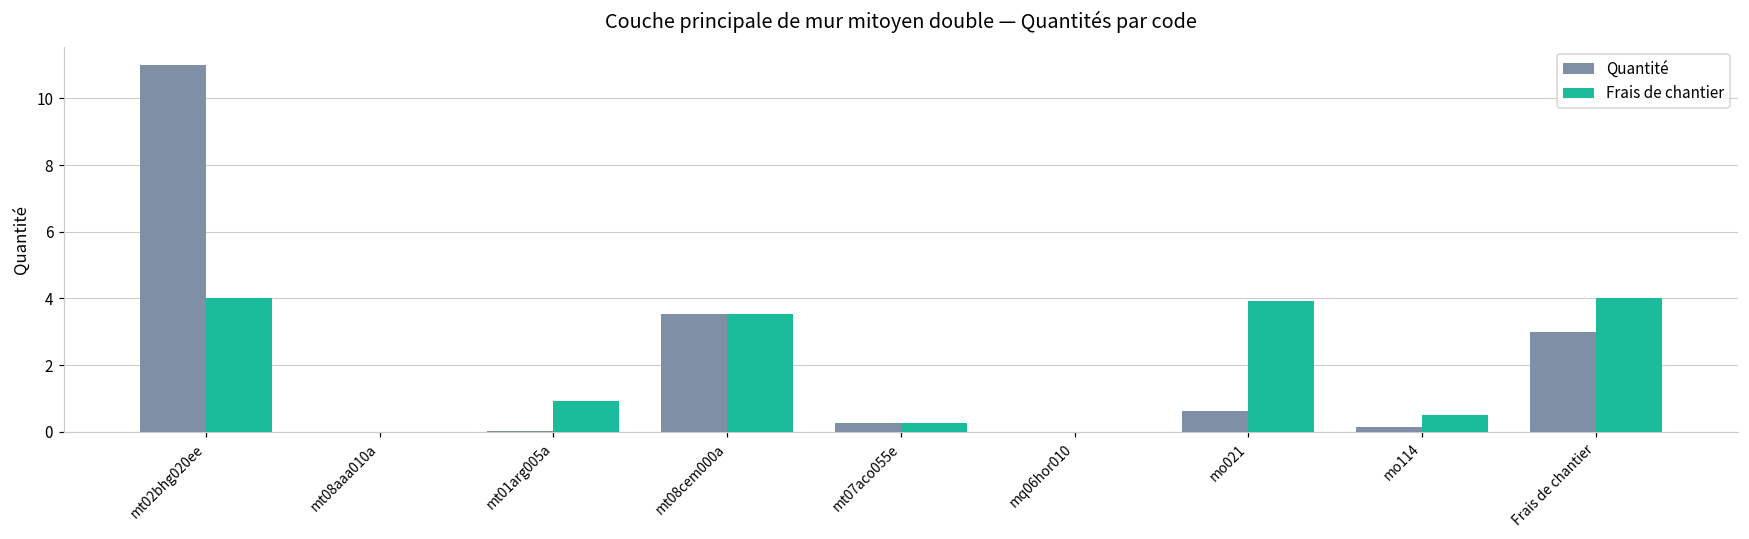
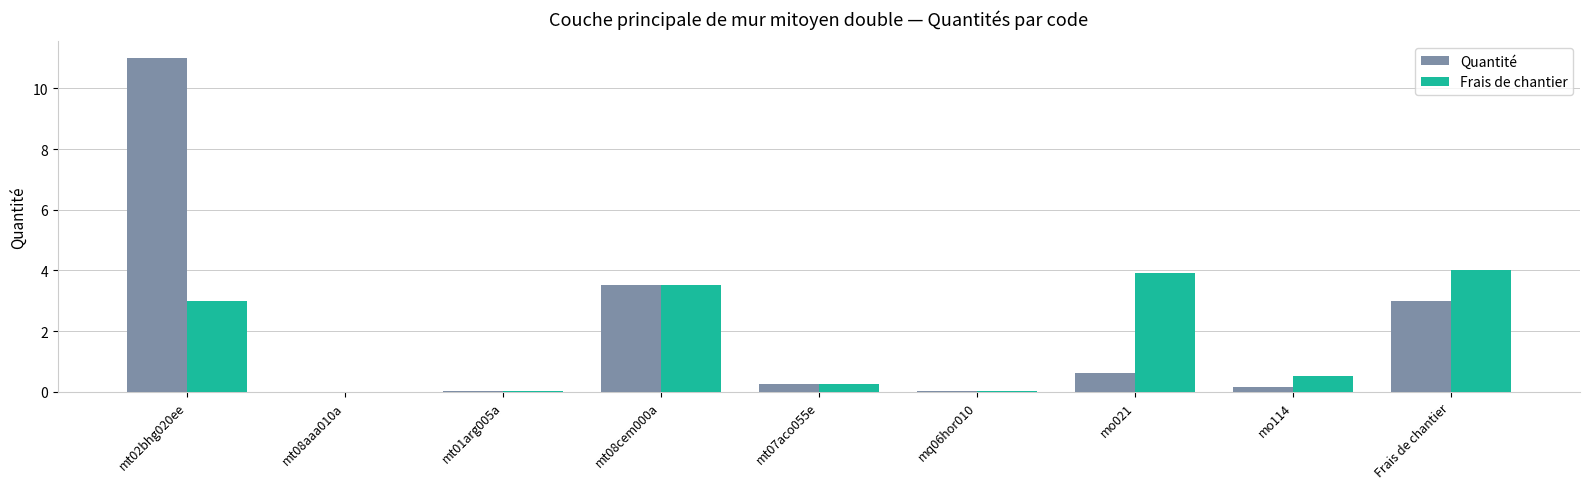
Frais de chantier, mt02bhg020ee: 4 -> 3
Frais de chantier, mt01arg005a: 0.9 -> 0.0
